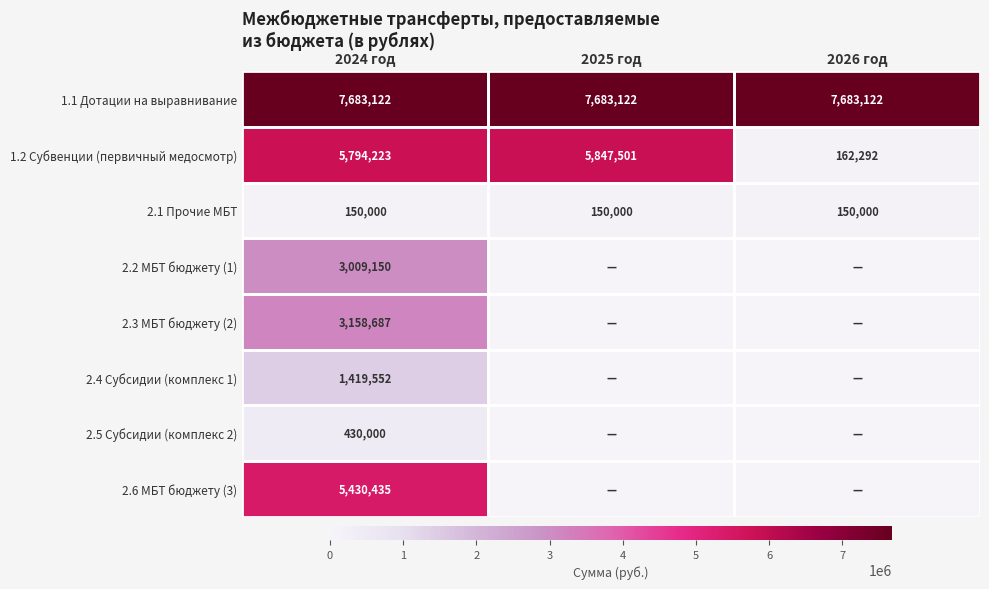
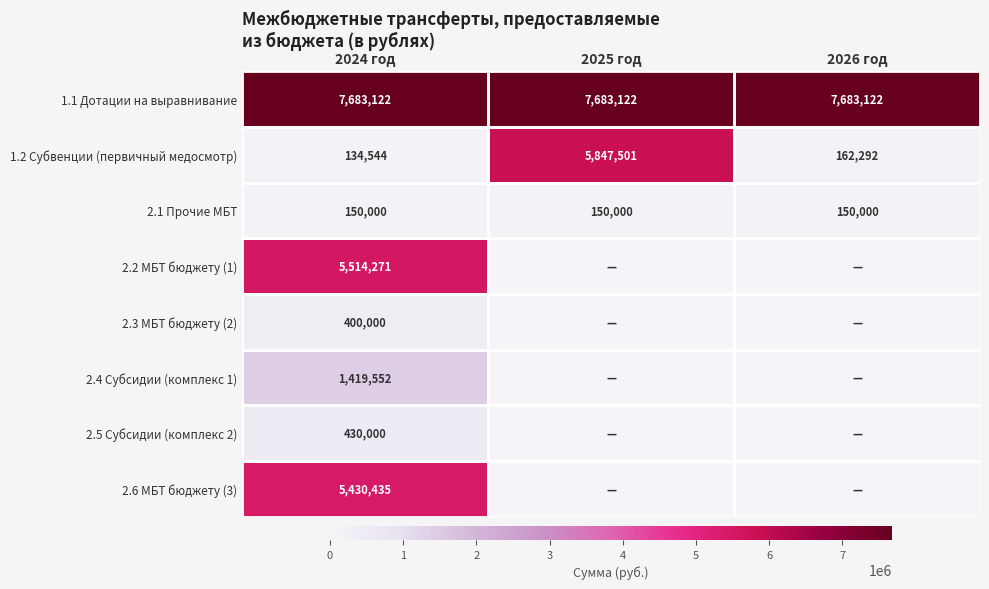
1.2 Субвенции (первичный медосмотр), 2024 год: 5,794,223 -> 134,544
2.2 МБТ бюджету (1), 2024 год: 3,009,150 -> 5,514,271
2.3 МБТ бюджету (2), 2024 год: 3,158,687 -> 400,000
